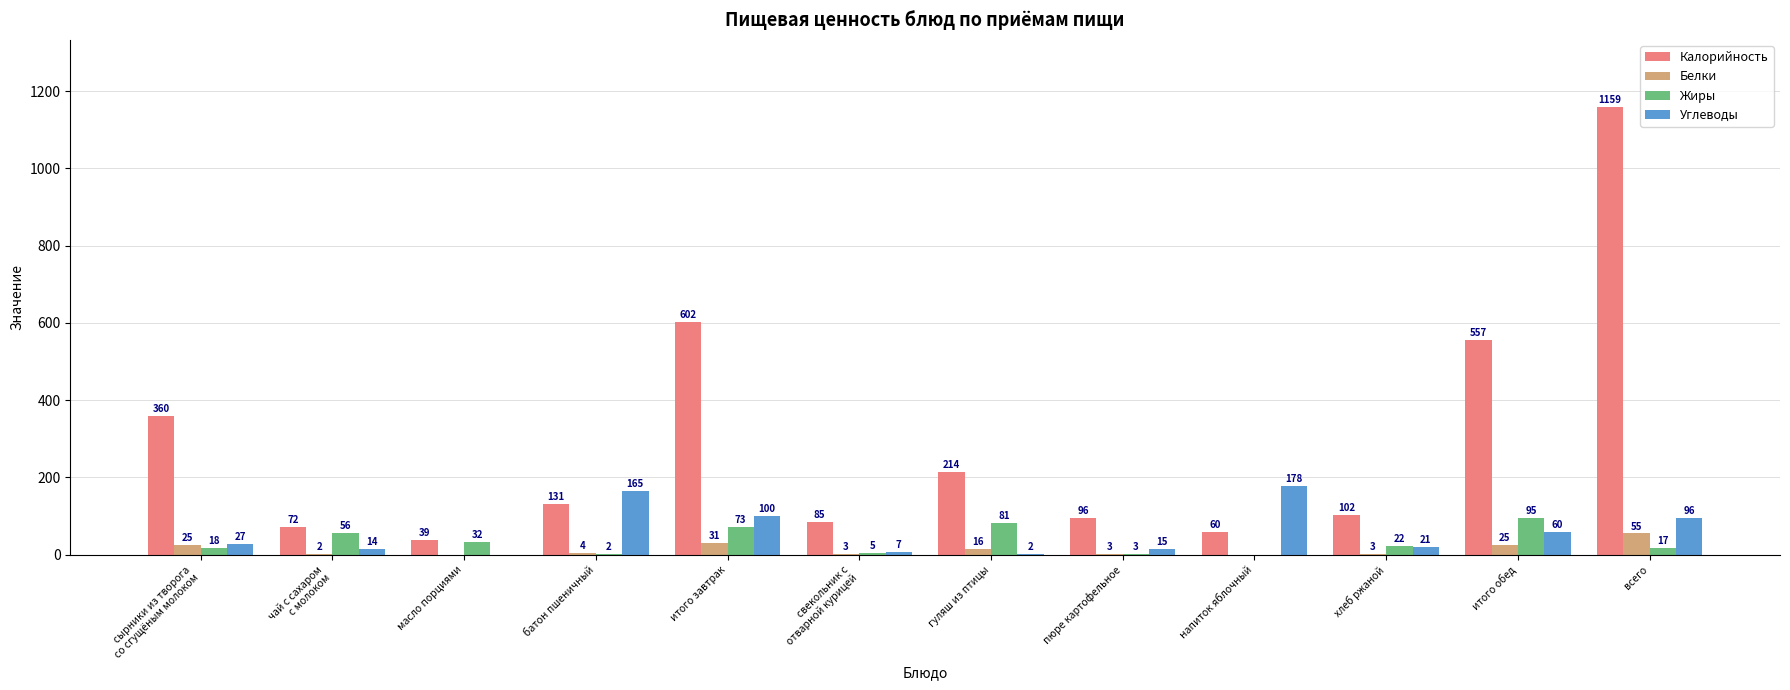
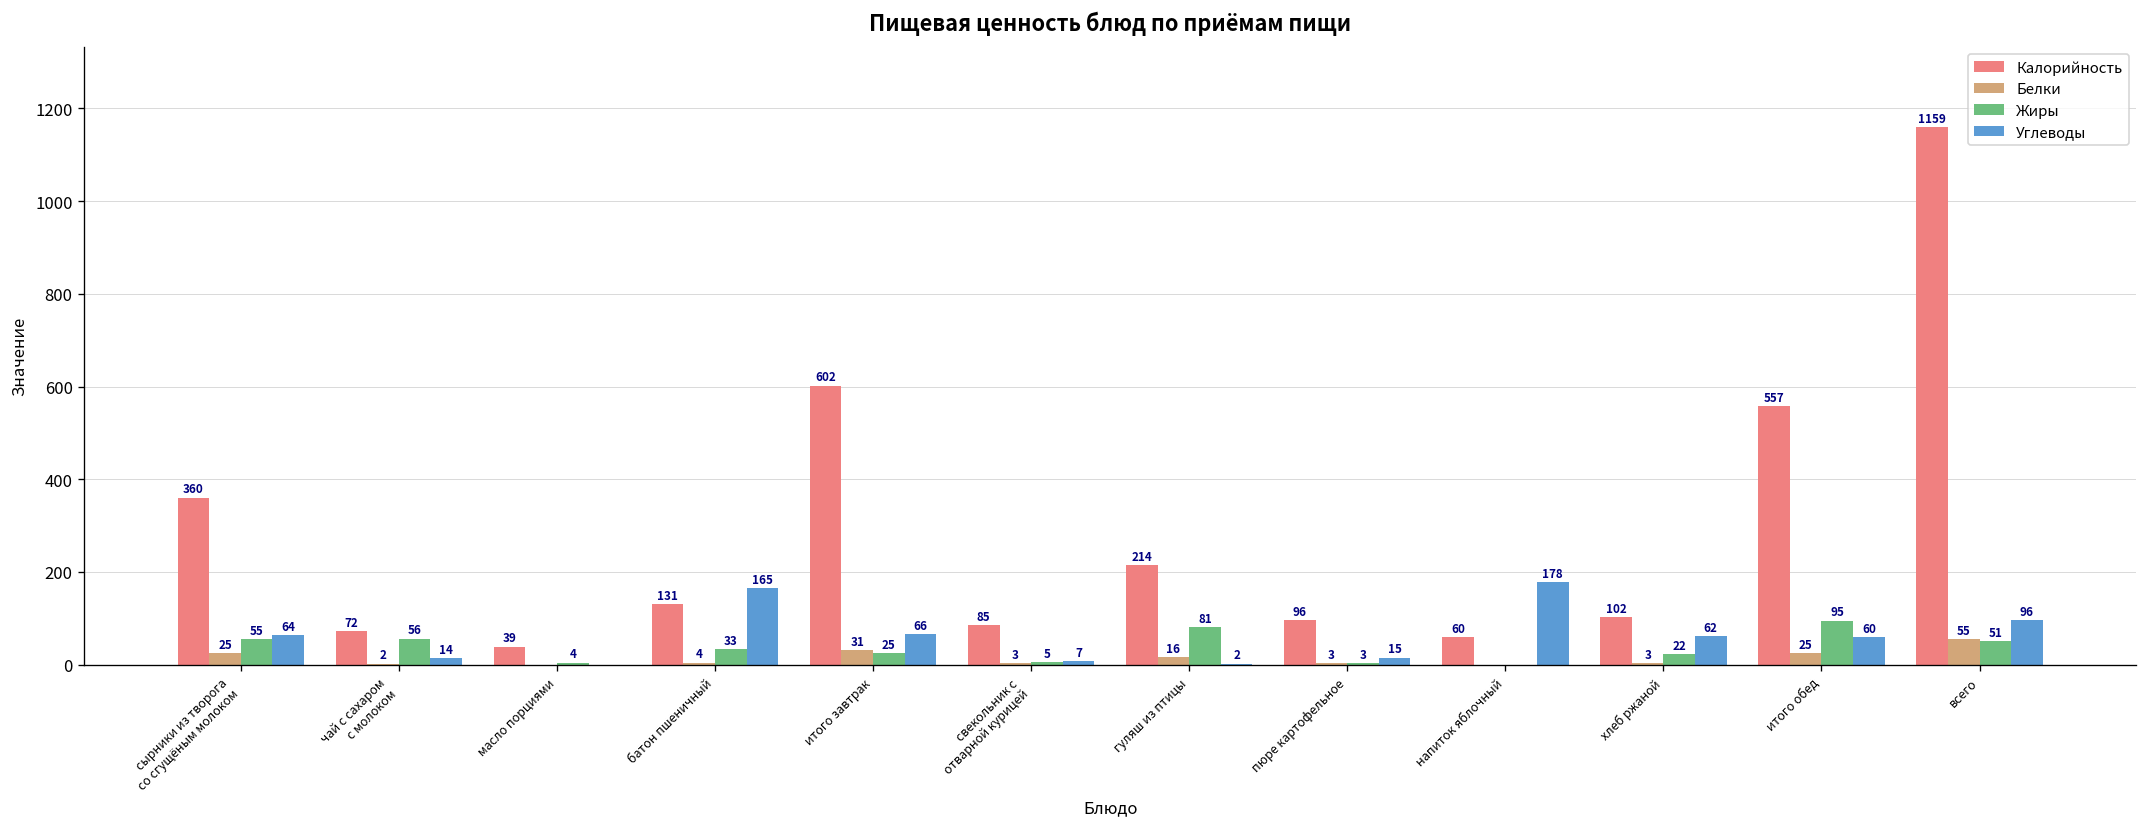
Жиры, сырники из творога со сгущёным молоком: 18 -> 55
Углеводы, сырники из творога со сгущёным молоком: 27 -> 64
Жиры, масло порциями: 32 -> 4
Жиры, батон пшеничный: 2 -> 33
Жиры, итого завтрак: 73 -> 25
Углеводы, итого завтрак: 100 -> 66
Углеводы, хлеб ржаной: 21 -> 62
Жиры, всего: 17 -> 51
